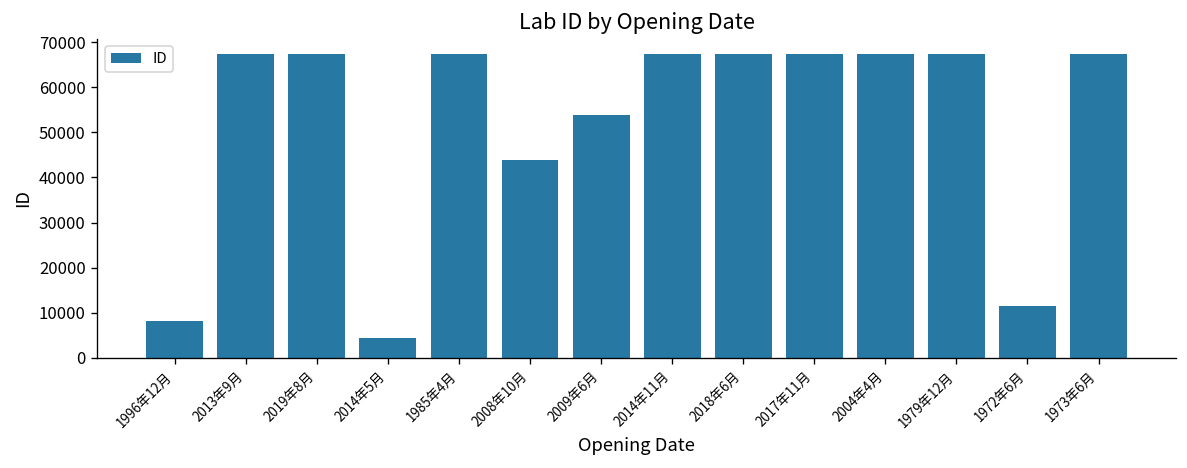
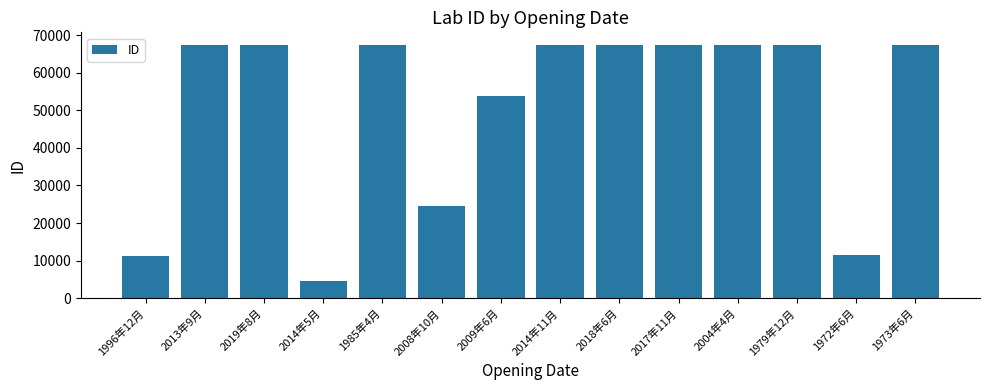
1996年12月: 8000 -> 11000
2008年10月: 44000 -> 25000
